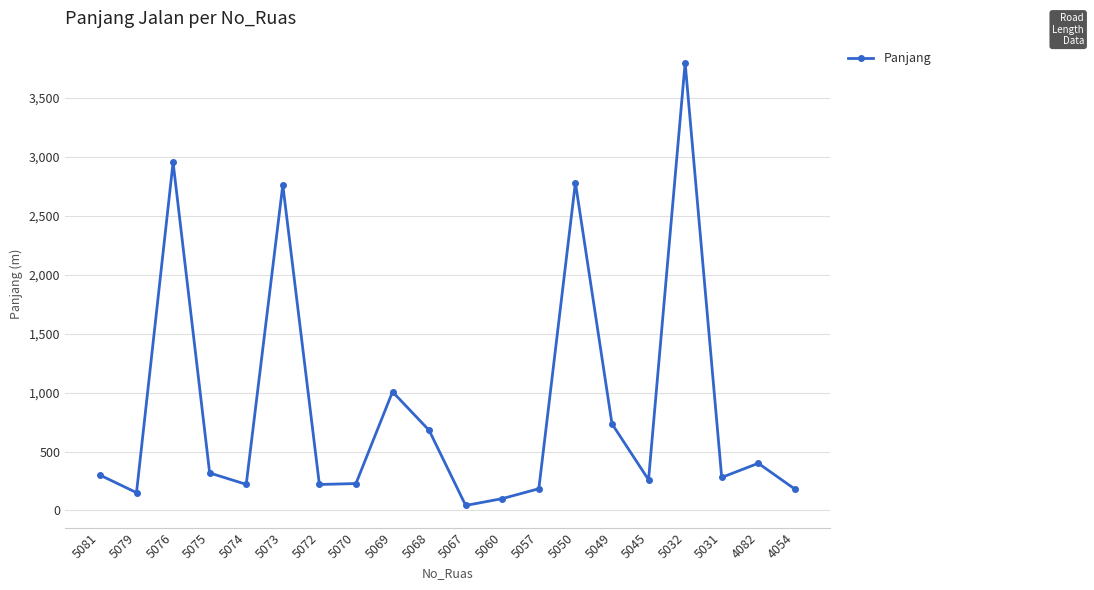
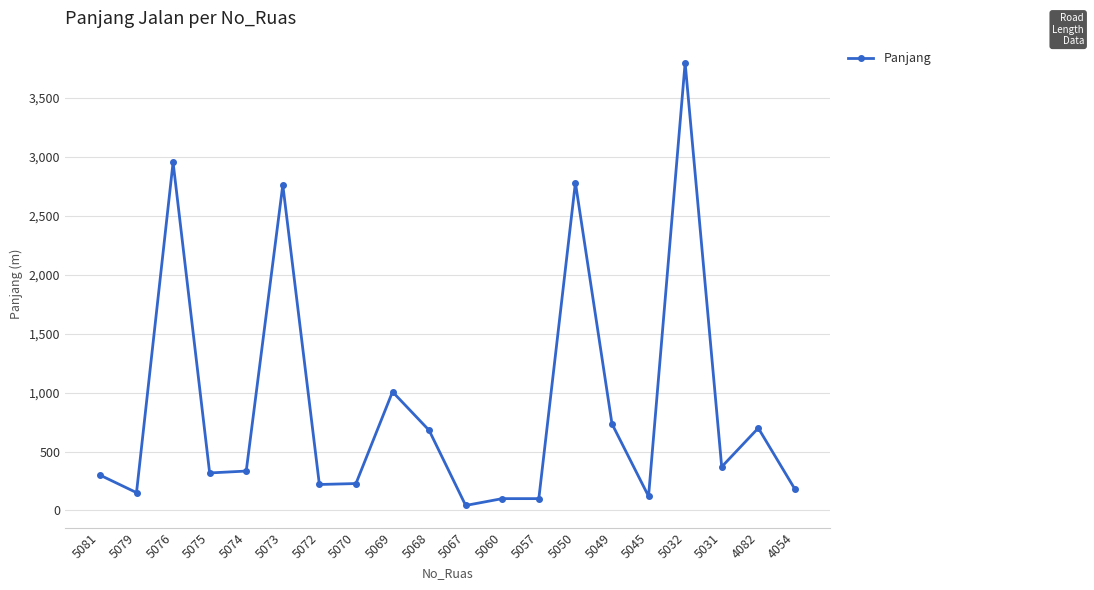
5074: 220 -> 330
5057: 180 -> 100
5045: 260 -> 120
5031: 280 -> 370
4082: 400 -> 700
